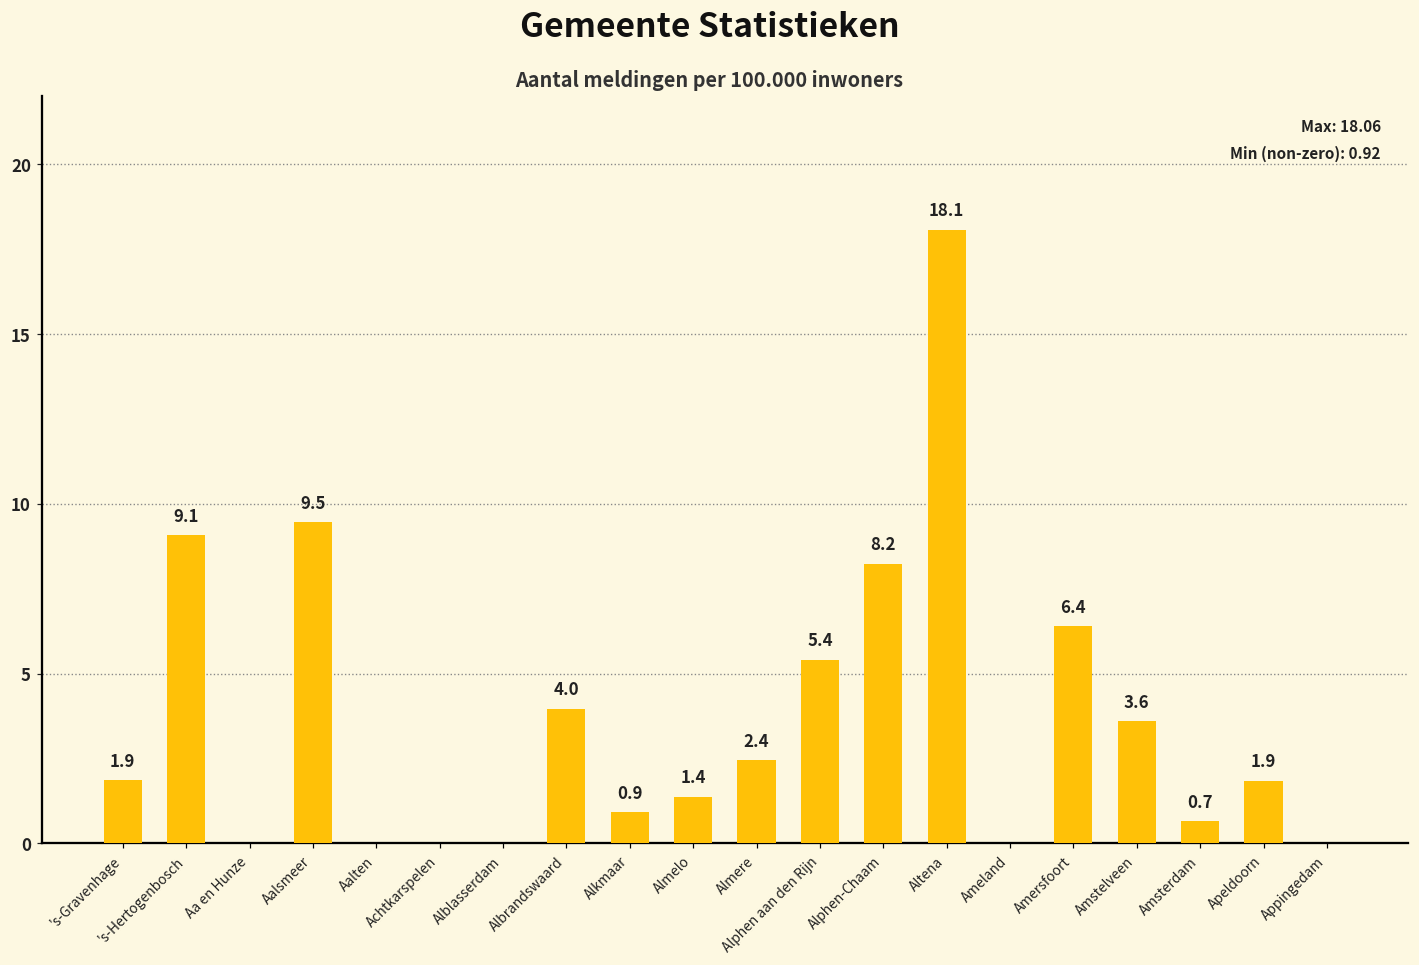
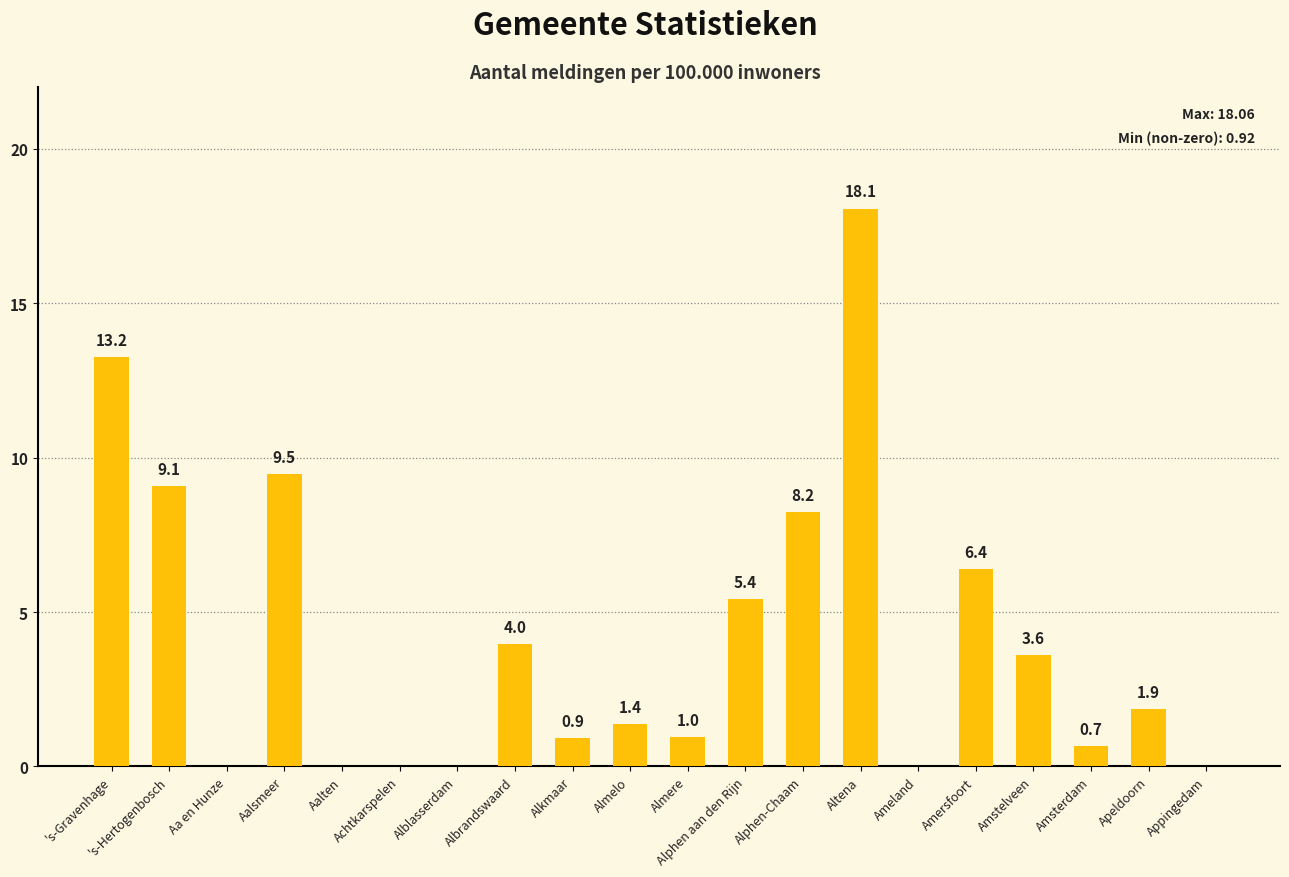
's-Gravenhage: 1.9 -> 13.2
Almere: 2.4 -> 1.0
